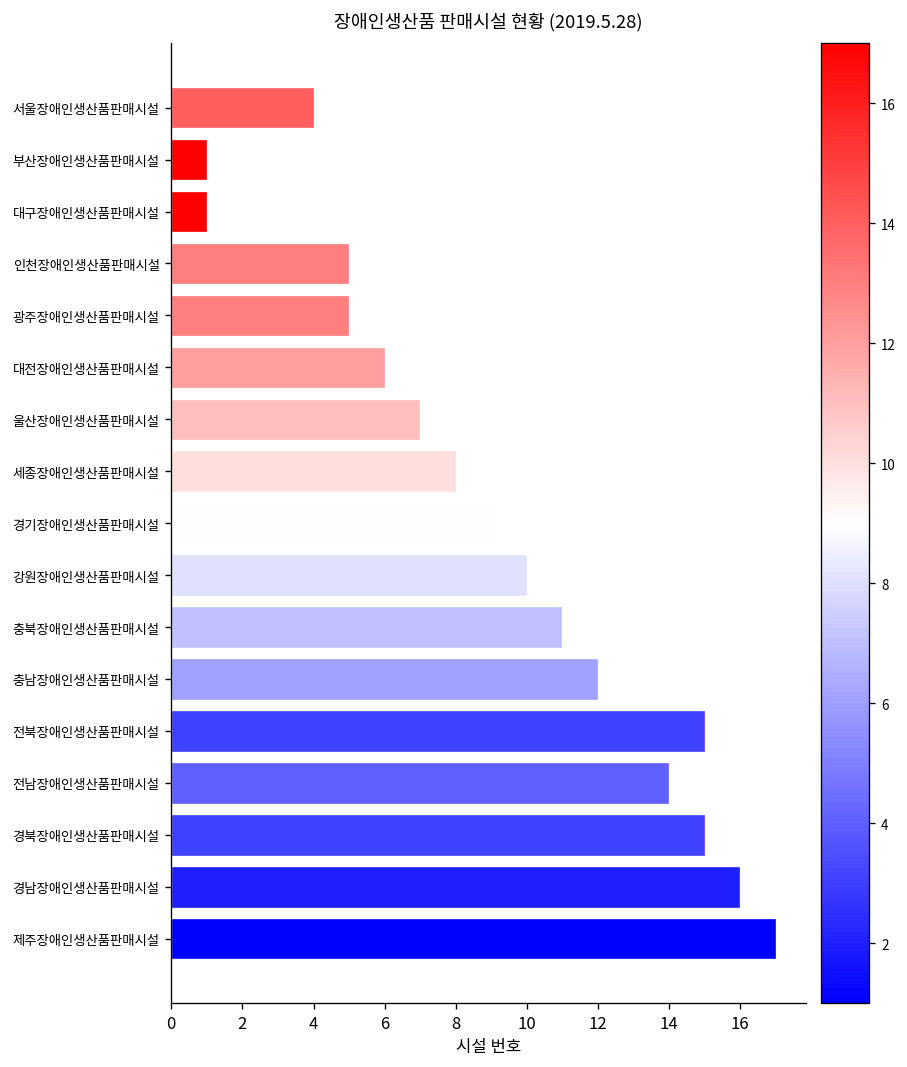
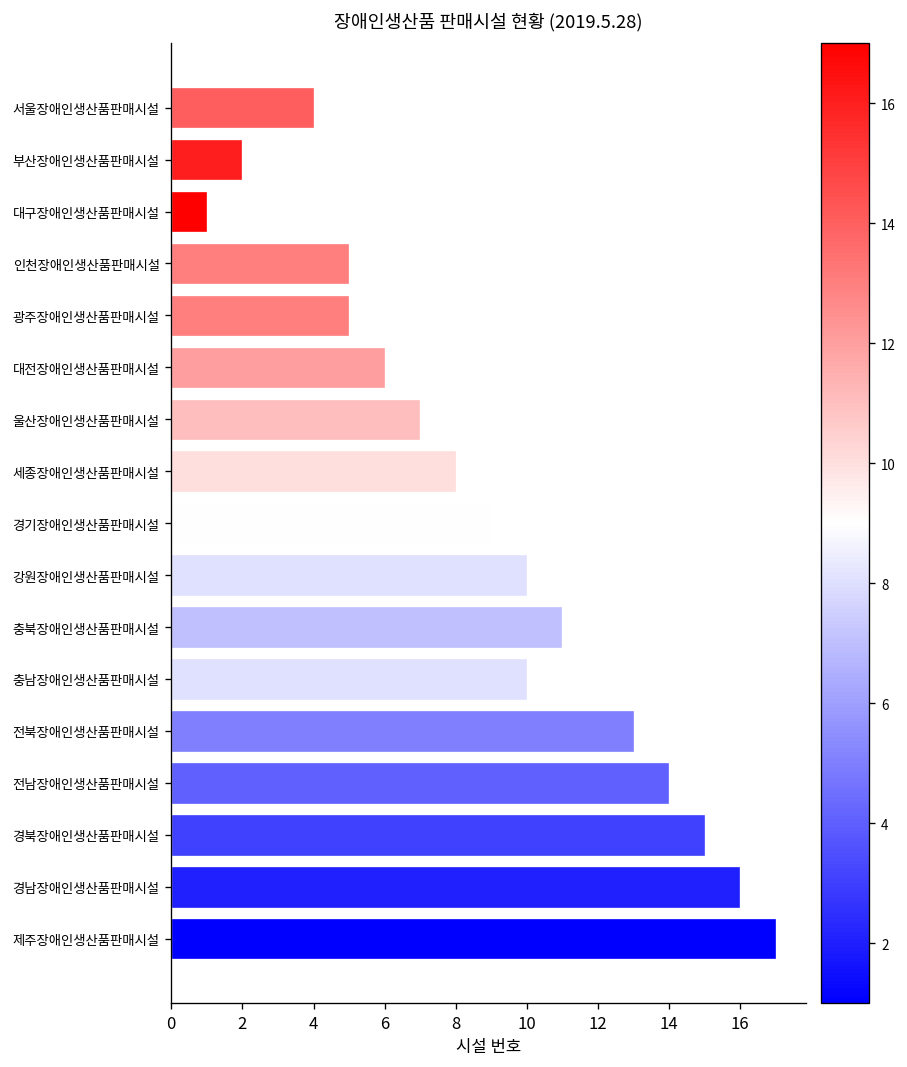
부산장애인생산품판매시설: 1 -> 2
충남장애인생산품판매시설: 12 -> 10
전북장애인생산품판매시설: 15 -> 13
